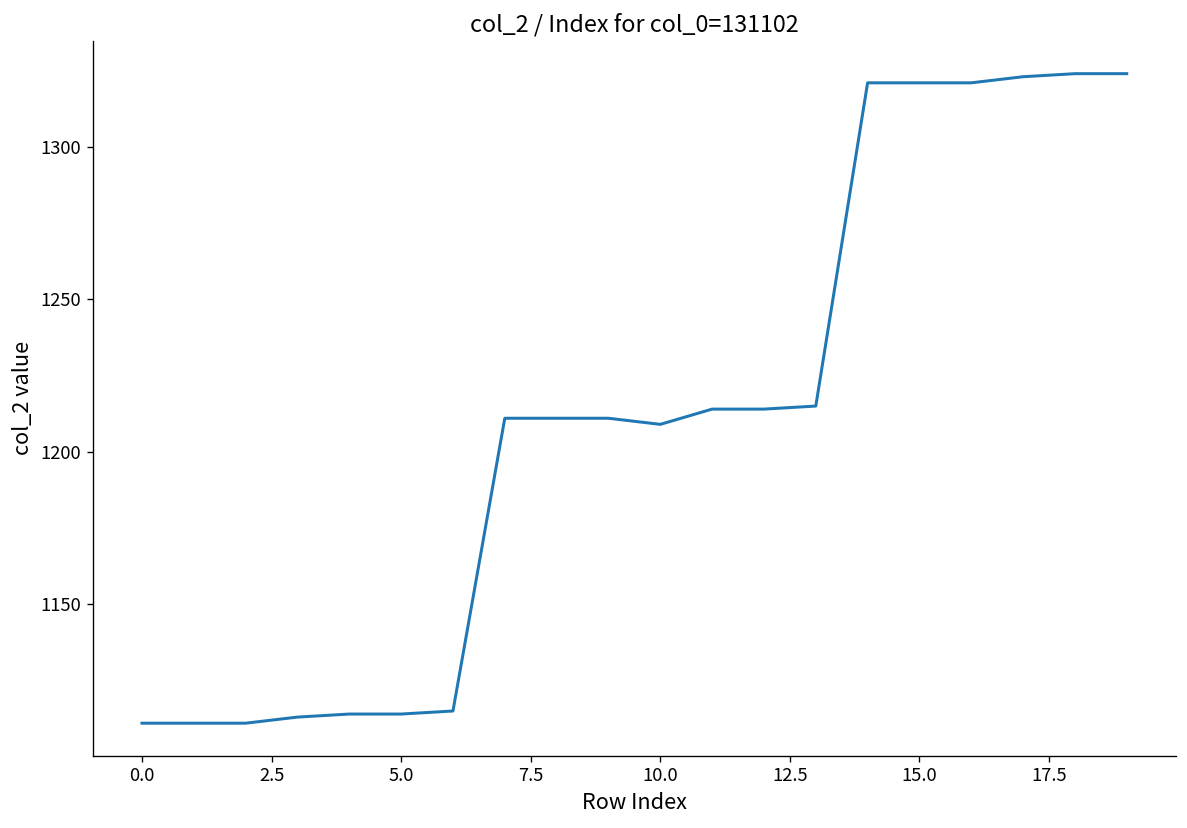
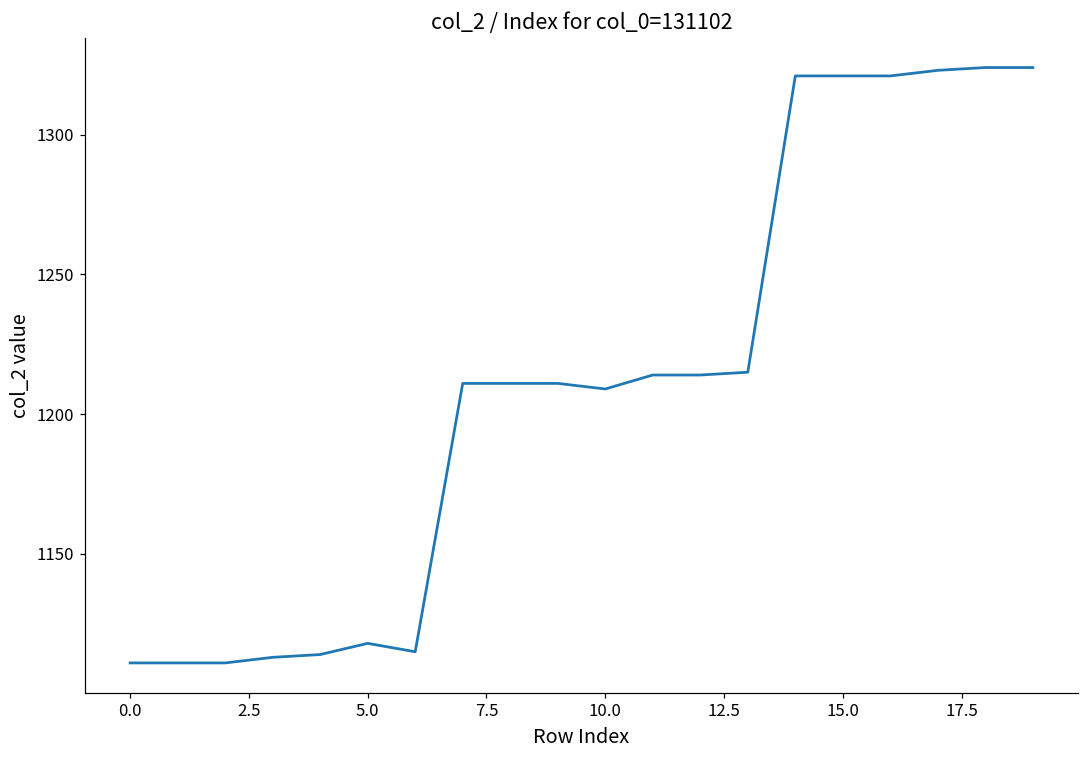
5.0: 1114 -> 1118
